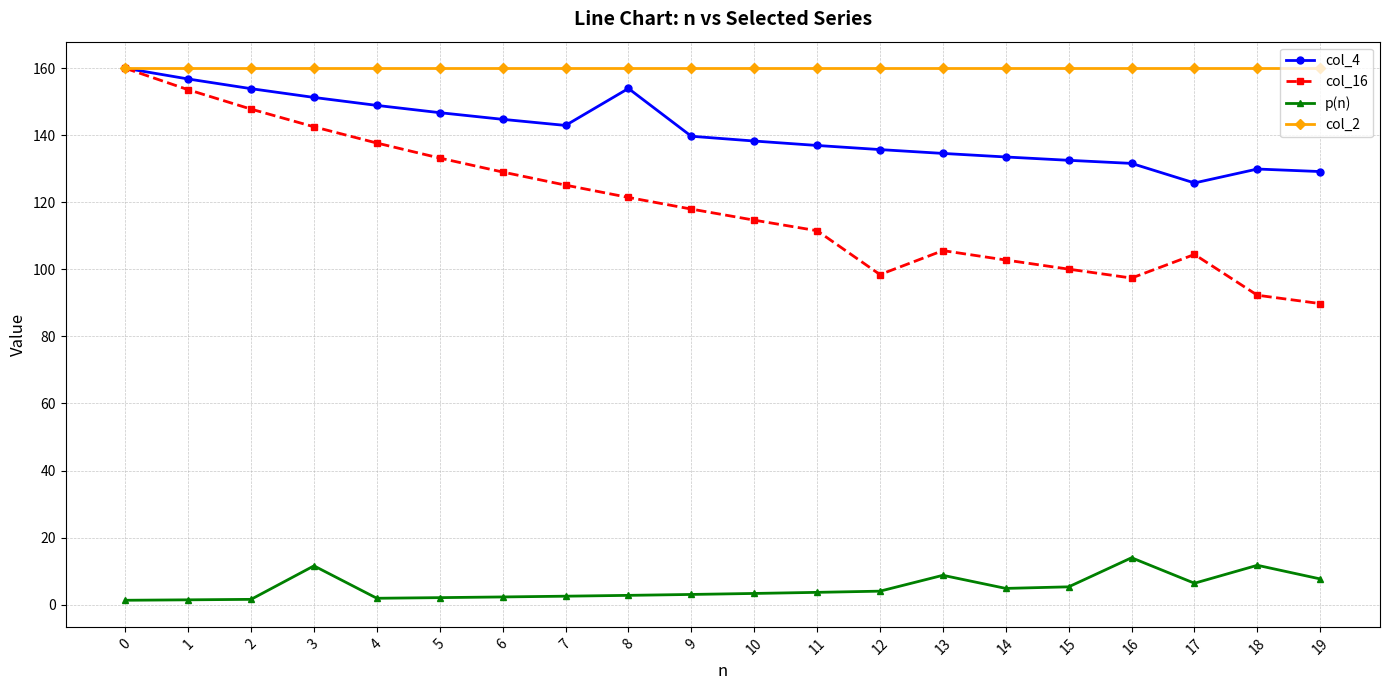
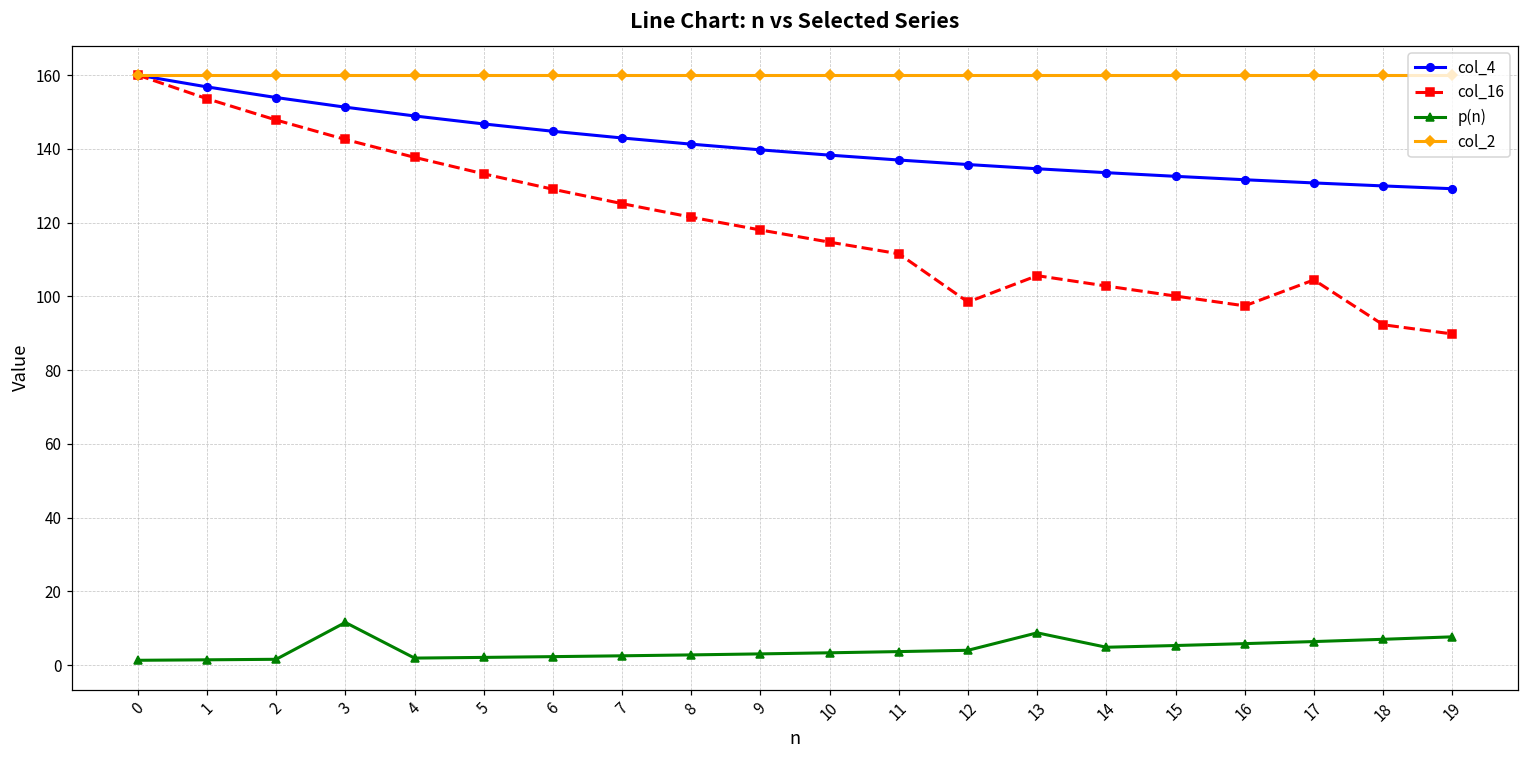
col_4, 8: 154 -> 141
p(n), 16: 14 -> 6
col_4, 17: 126 -> 131
p(n), 18: 12 -> 7
